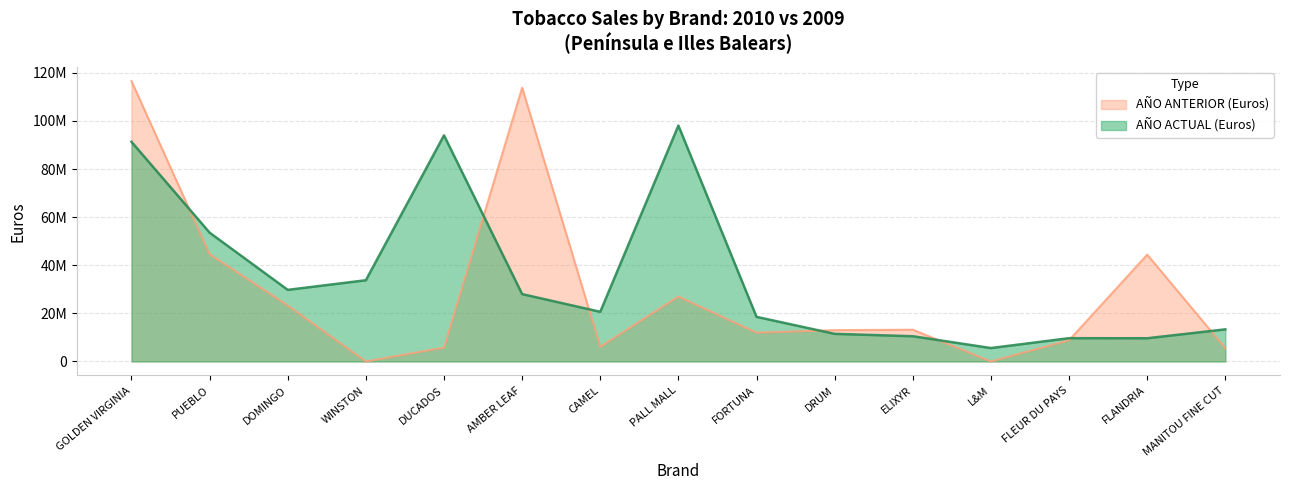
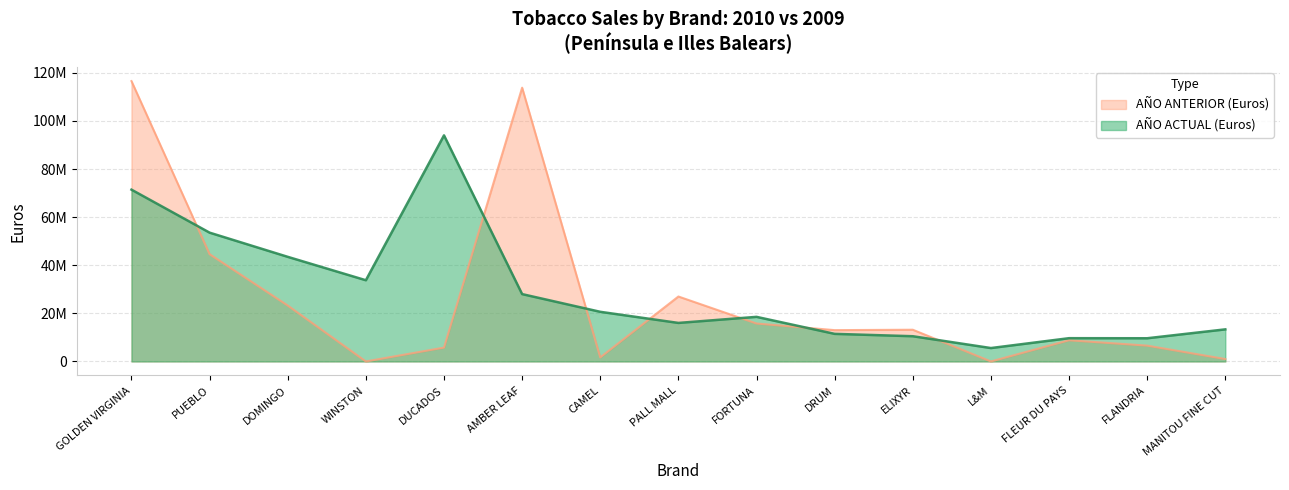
AÑO ACTUAL (Euros), GOLDEN VIRGINIA: 91000000 -> 71000000
AÑO ACTUAL (Euros), DOMINGO: 30000000 -> 43000000
AÑO ANTERIOR (Euros), CAMEL: 6000000 -> 2000000
AÑO ACTUAL (Euros), PALL MALL: 98000000 -> 16000000
AÑO ANTERIOR (Euros), FORTUNA: 12000000 -> 16000000
AÑO ANTERIOR (Euros), FLANDRIA: 44000000 -> 7000000
AÑO ANTERIOR (Euros), MANITOU FINE CUT: 5000000 -> 1000000
